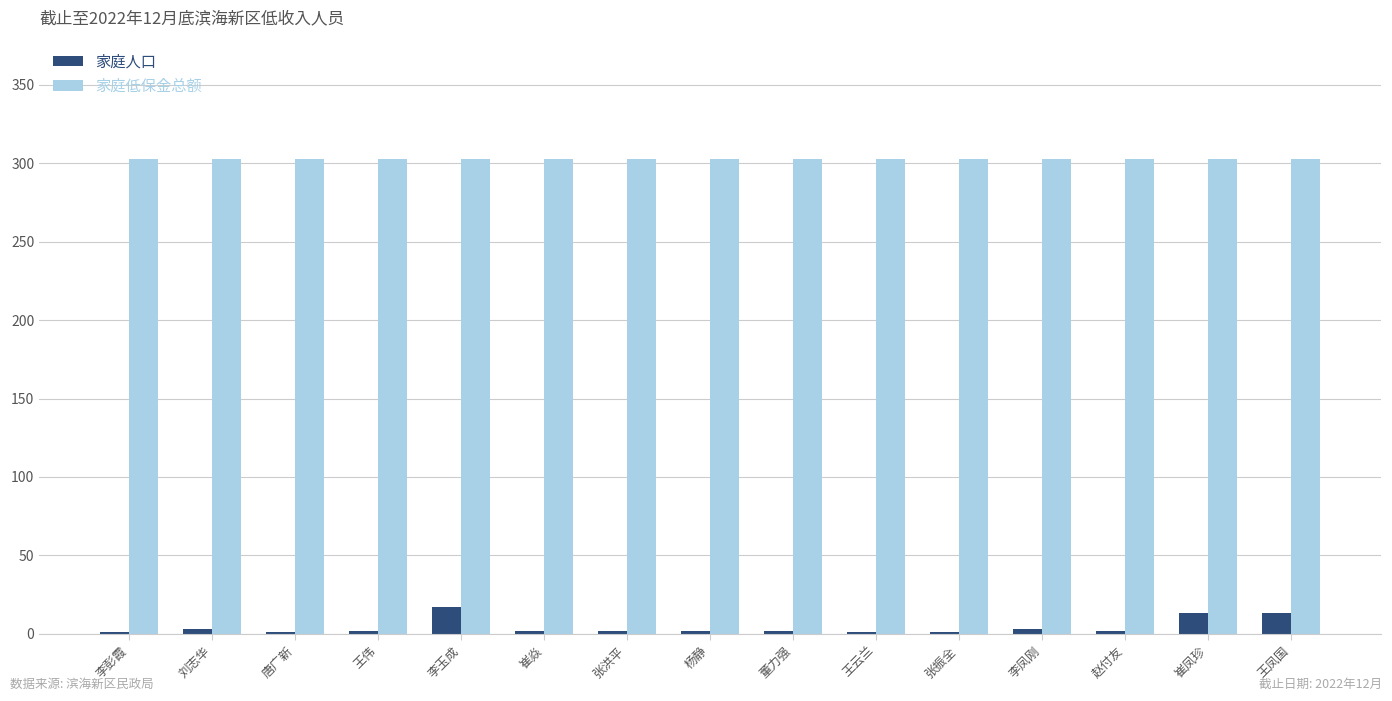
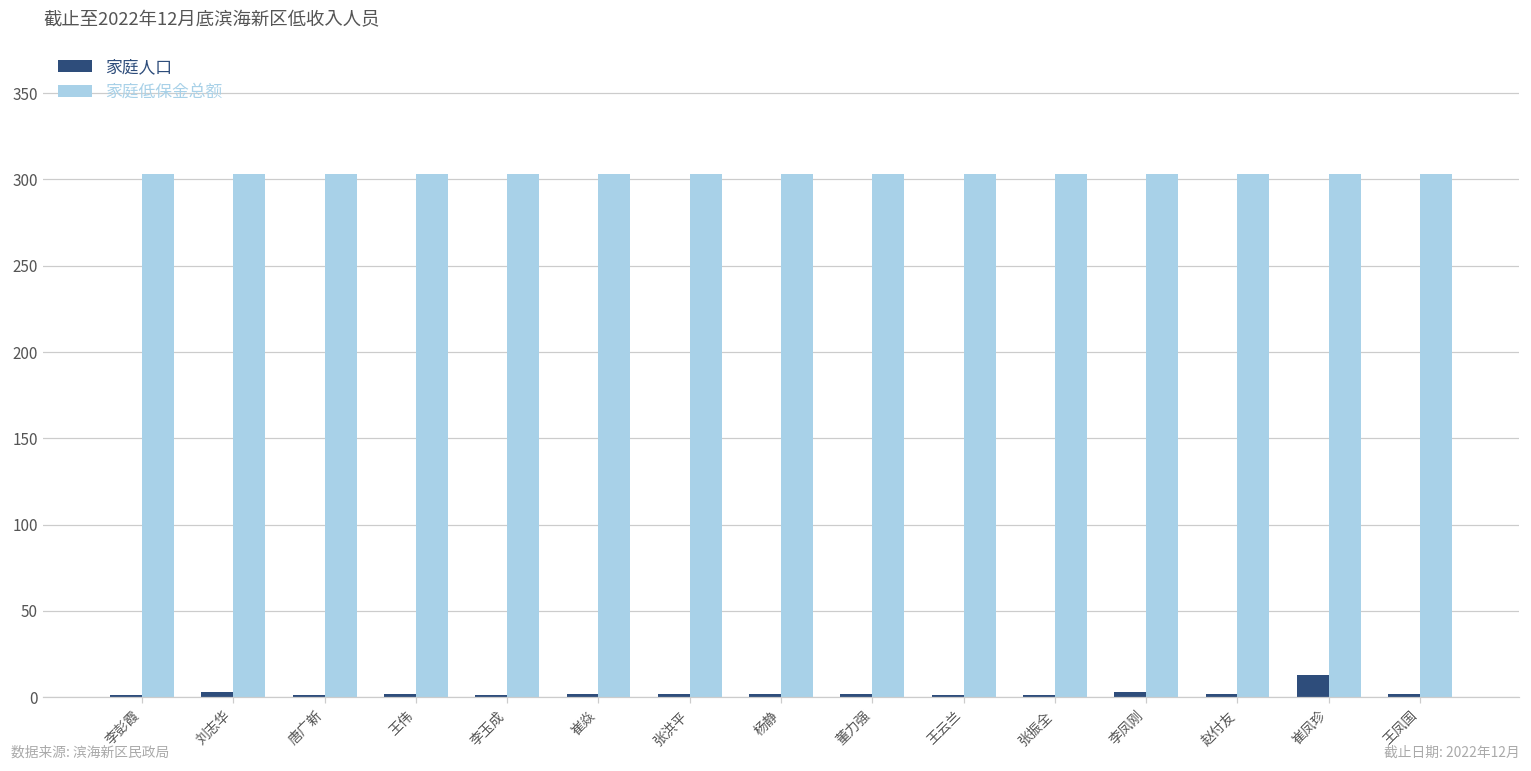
家庭人口, 李玉成: 17 -> 1
家庭人口, 王凤国: 13 -> 2
